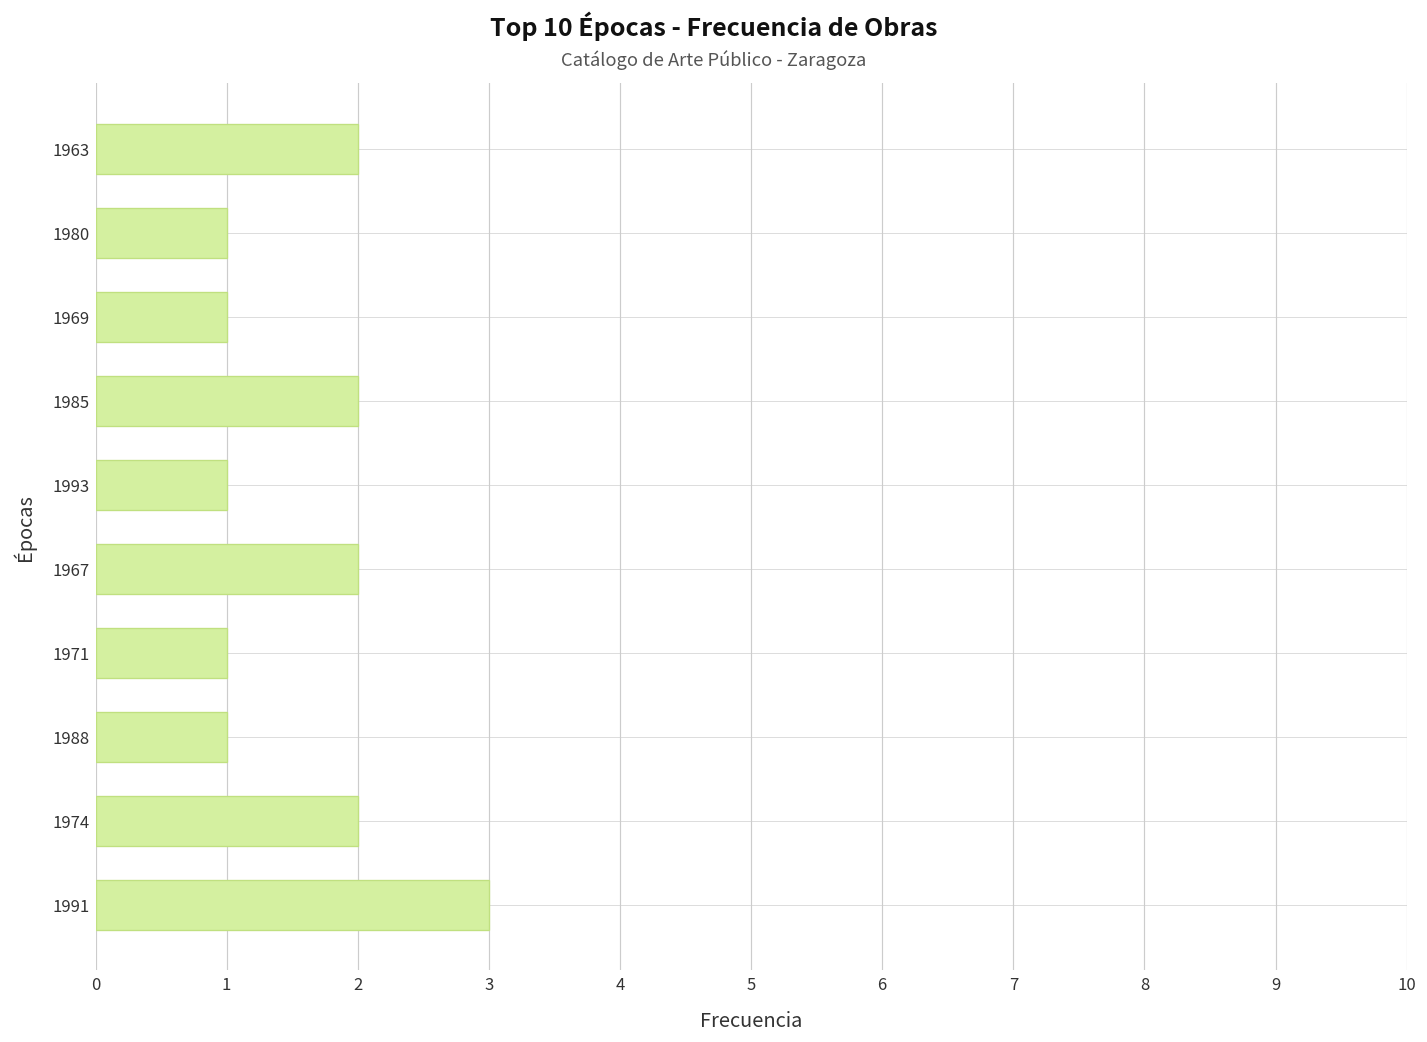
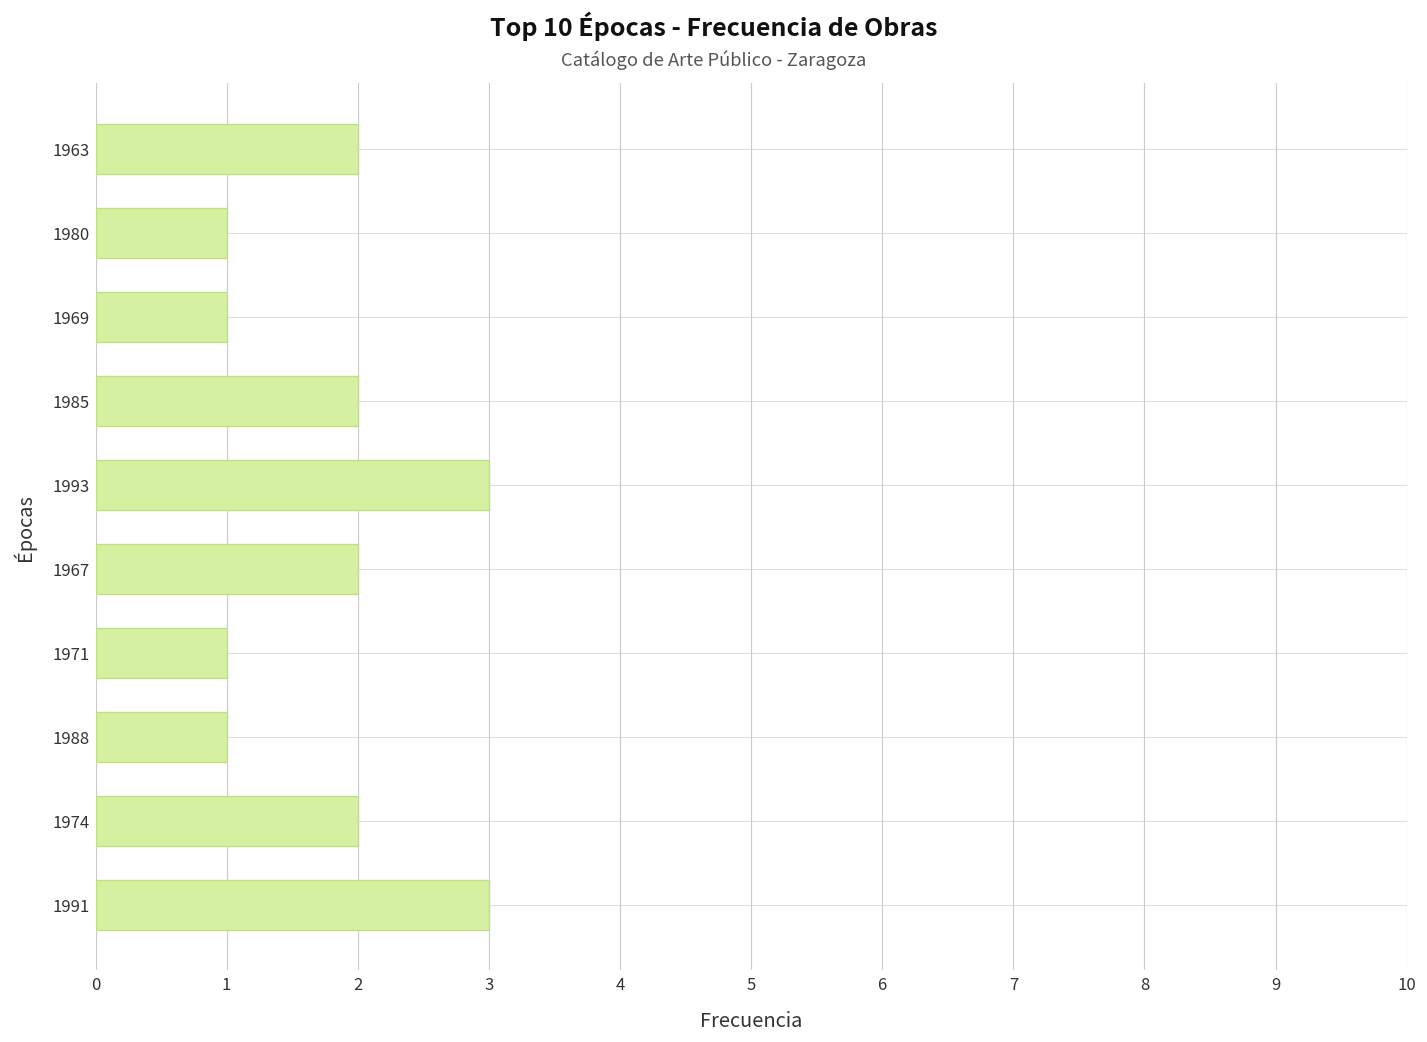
1993: 1 -> 3
